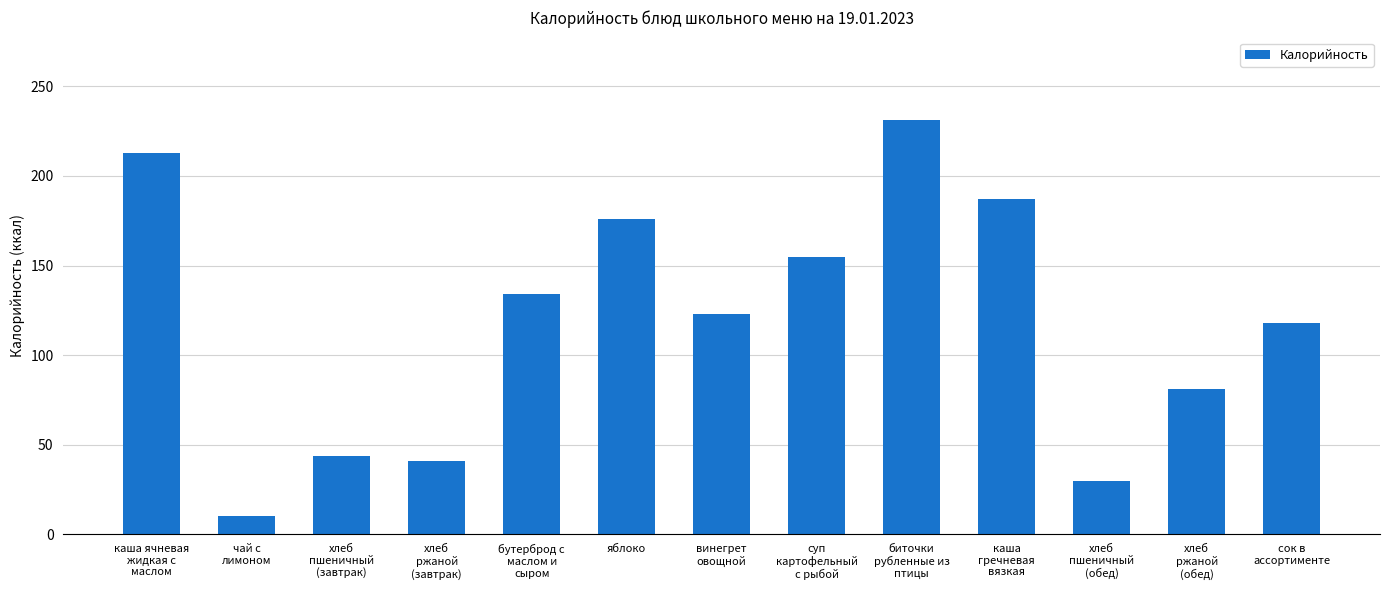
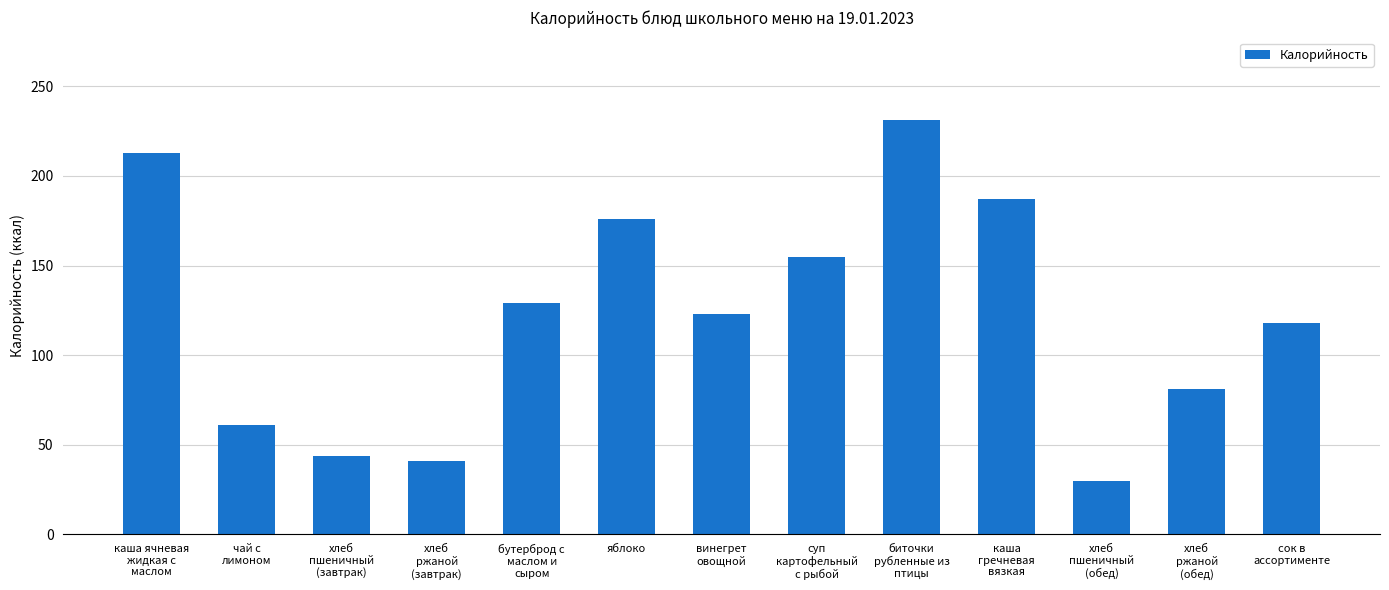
чай с лимоном: 10 -> 61
бутерброд с маслом и сыром: 134 -> 129
